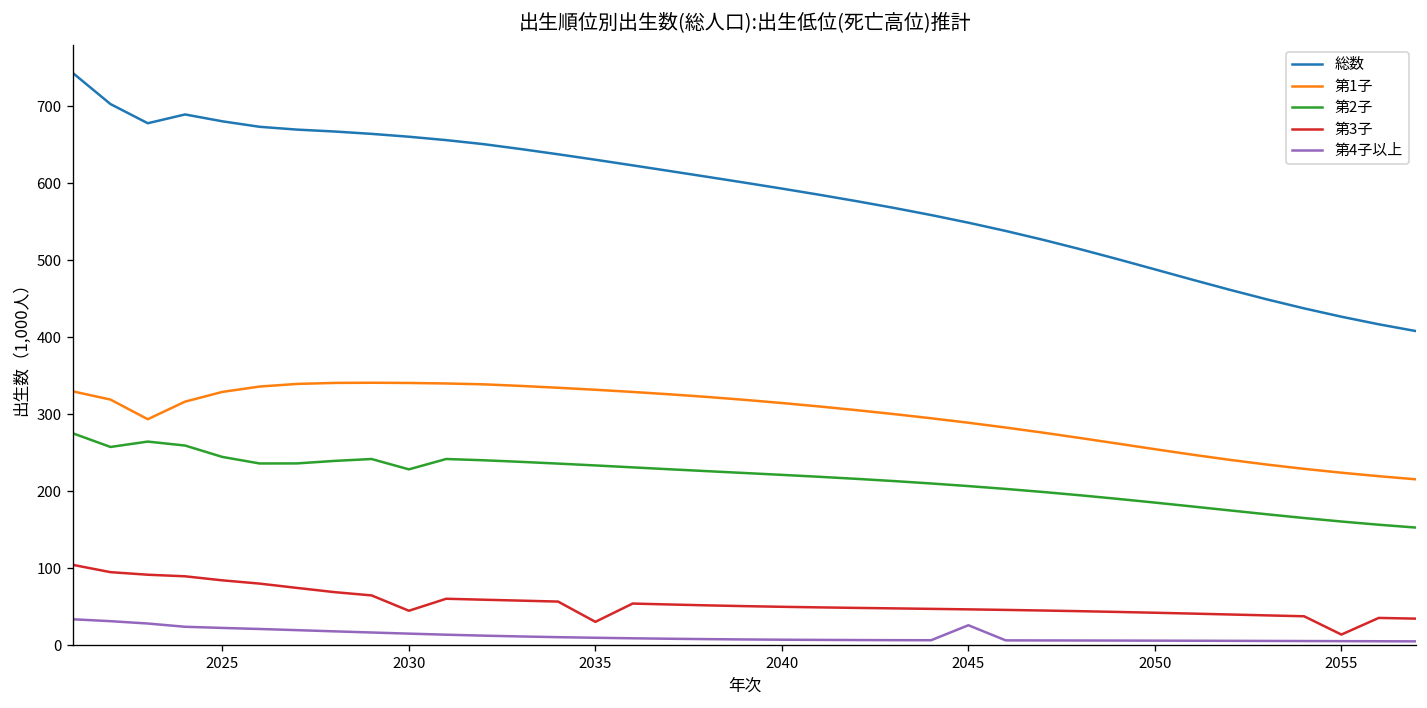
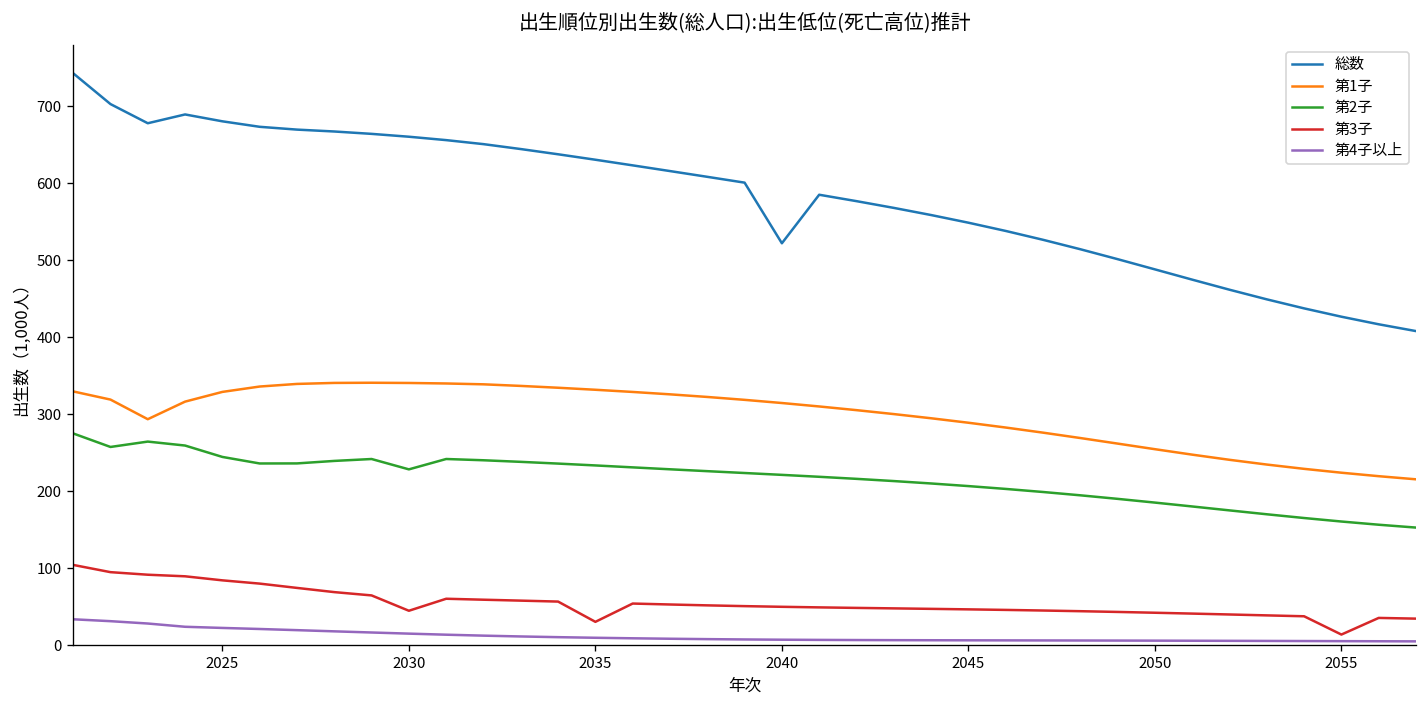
総数, 2040: 590 -> 520
第4子以上, 2045: 30 -> 10
